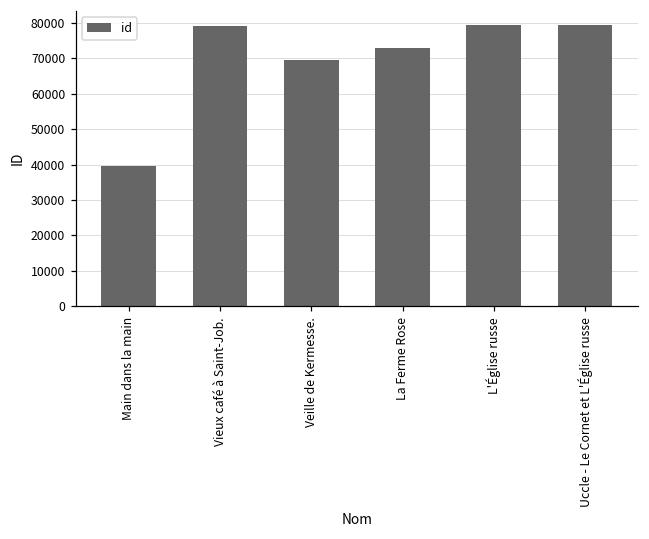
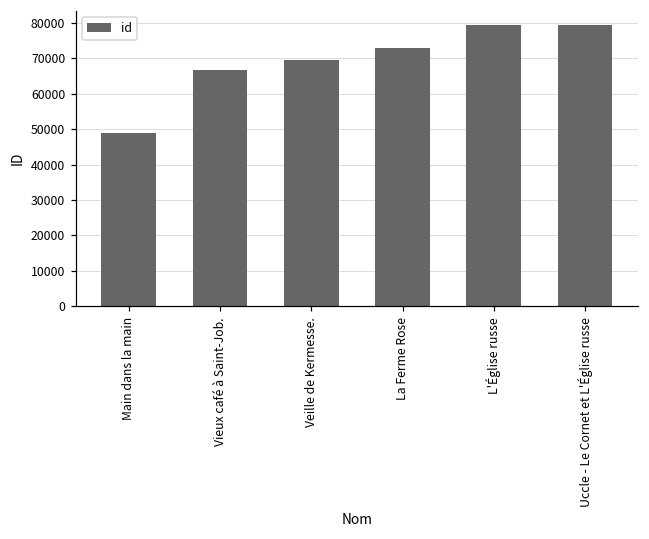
Main dans la main: 40000 -> 49000
Vieux café à Saint-Job.: 79000 -> 67000
